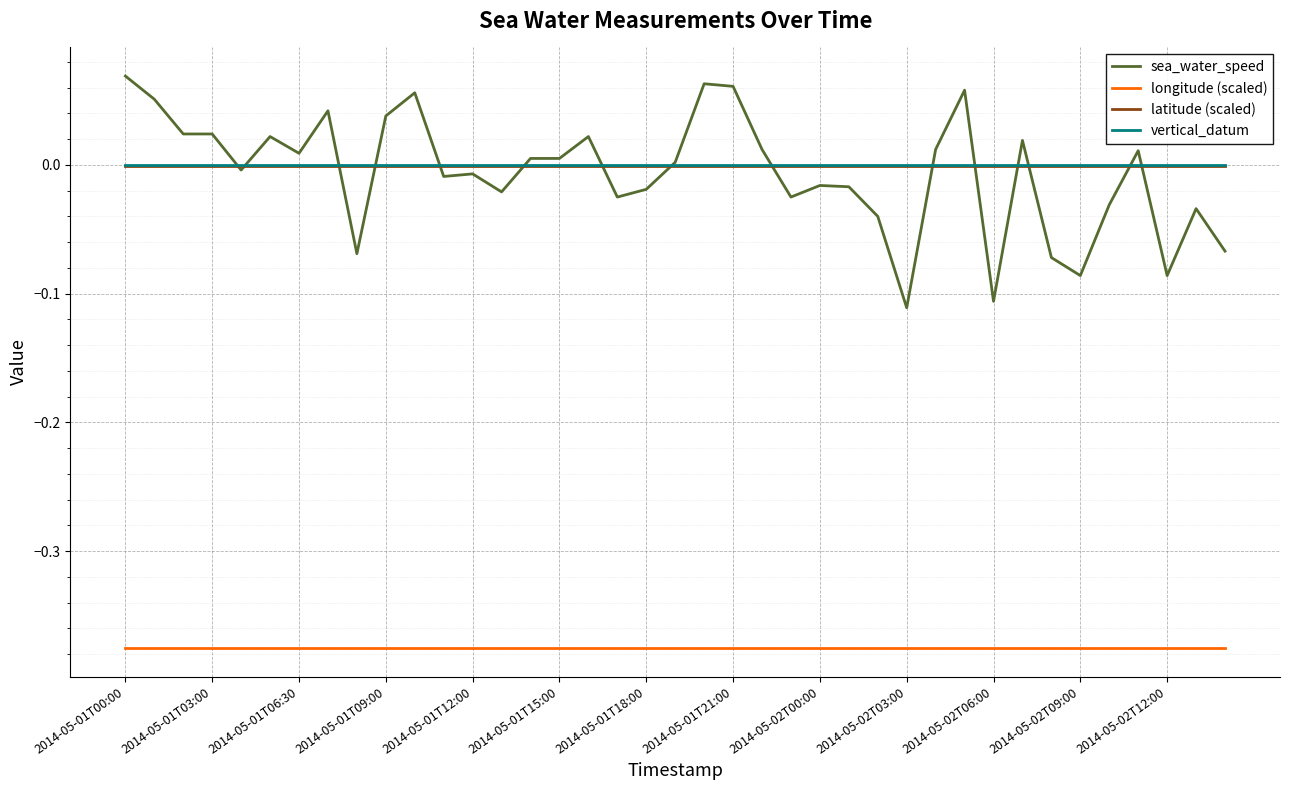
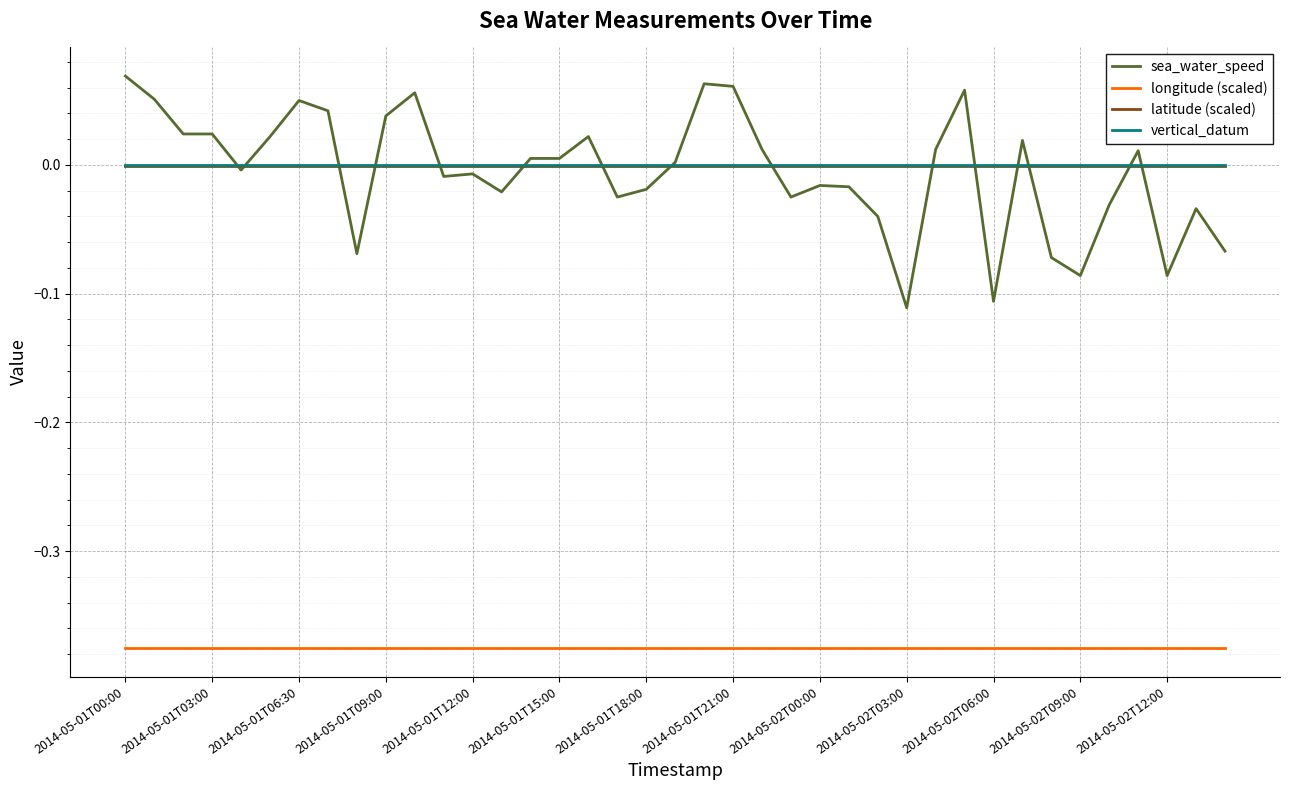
sea_water_speed, 2014-05-01T06:30: 0.009 -> 0.050
